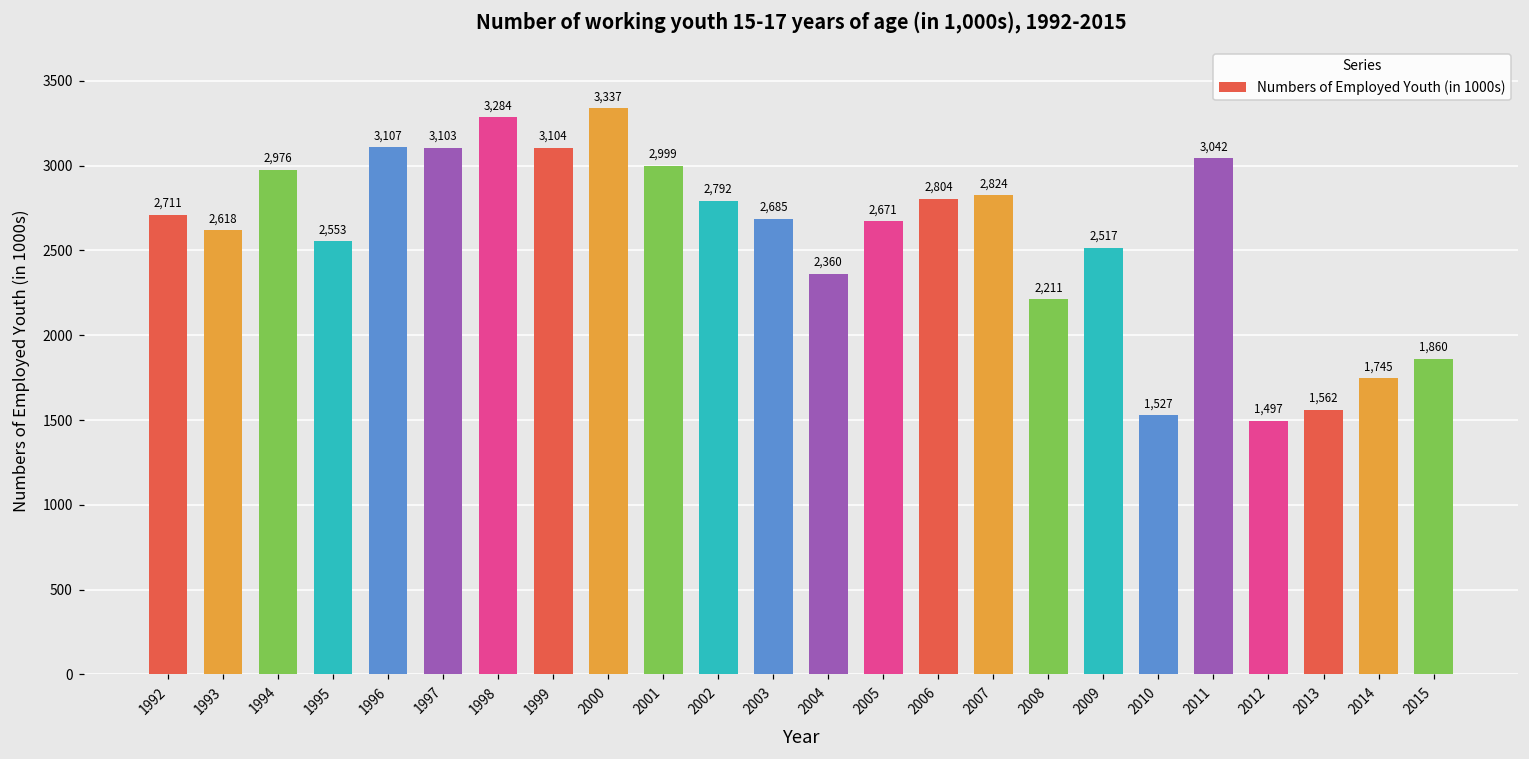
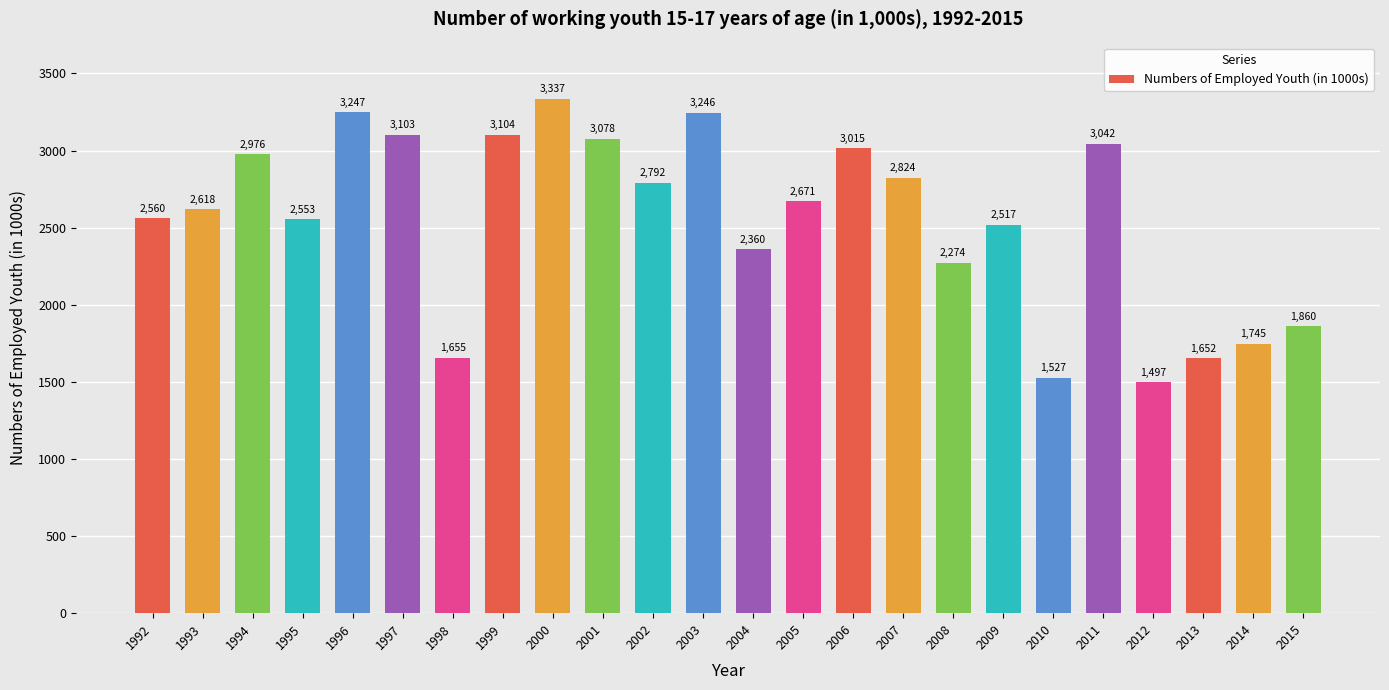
1992: 2,711 -> 2,560
1996: 3,107 -> 3,247
1998: 3,284 -> 1,655
2001: 2,999 -> 3,078
2003: 2,685 -> 3,246
2006: 2,804 -> 3,015
2008: 2,211 -> 2,274
2013: 1,562 -> 1,652
